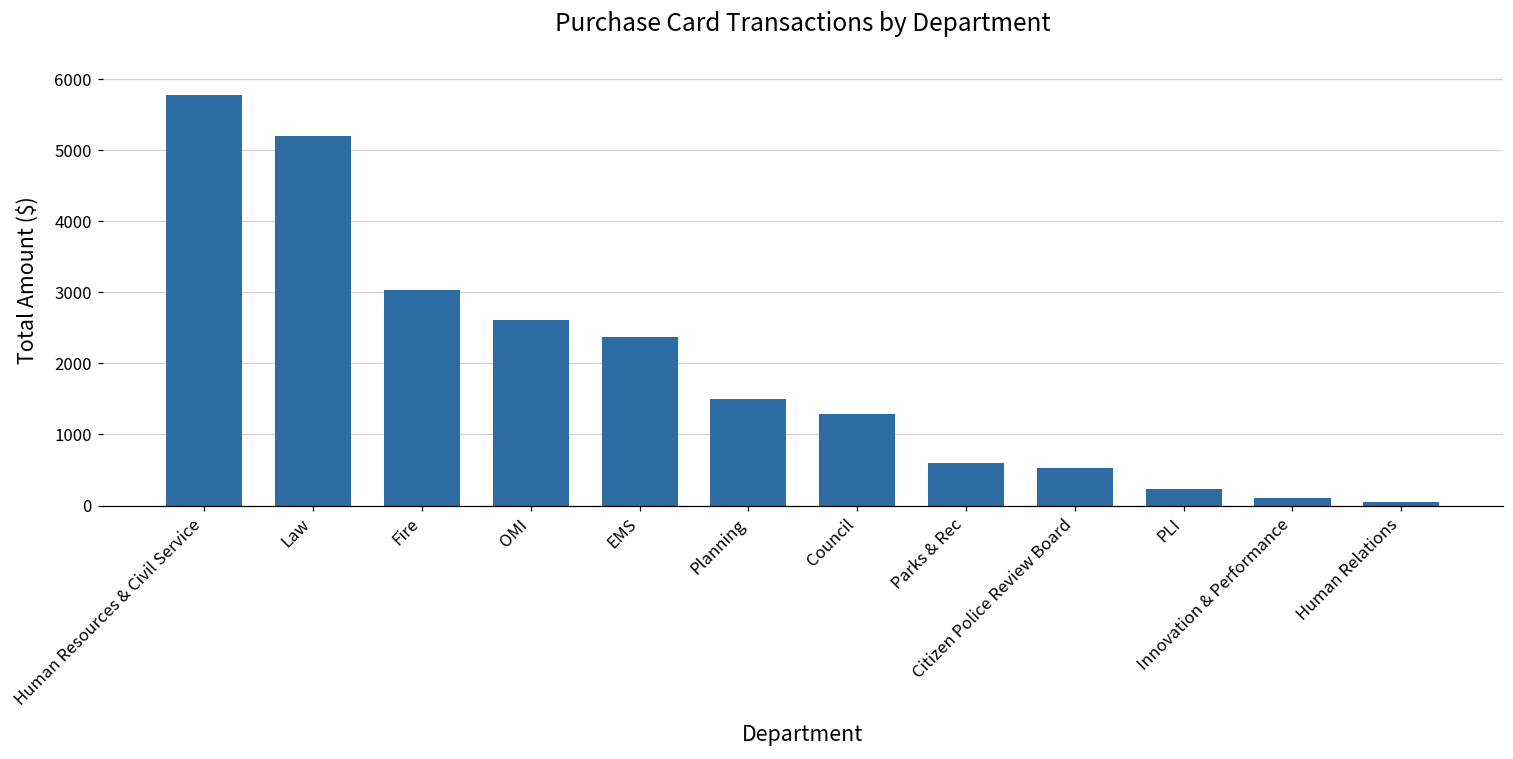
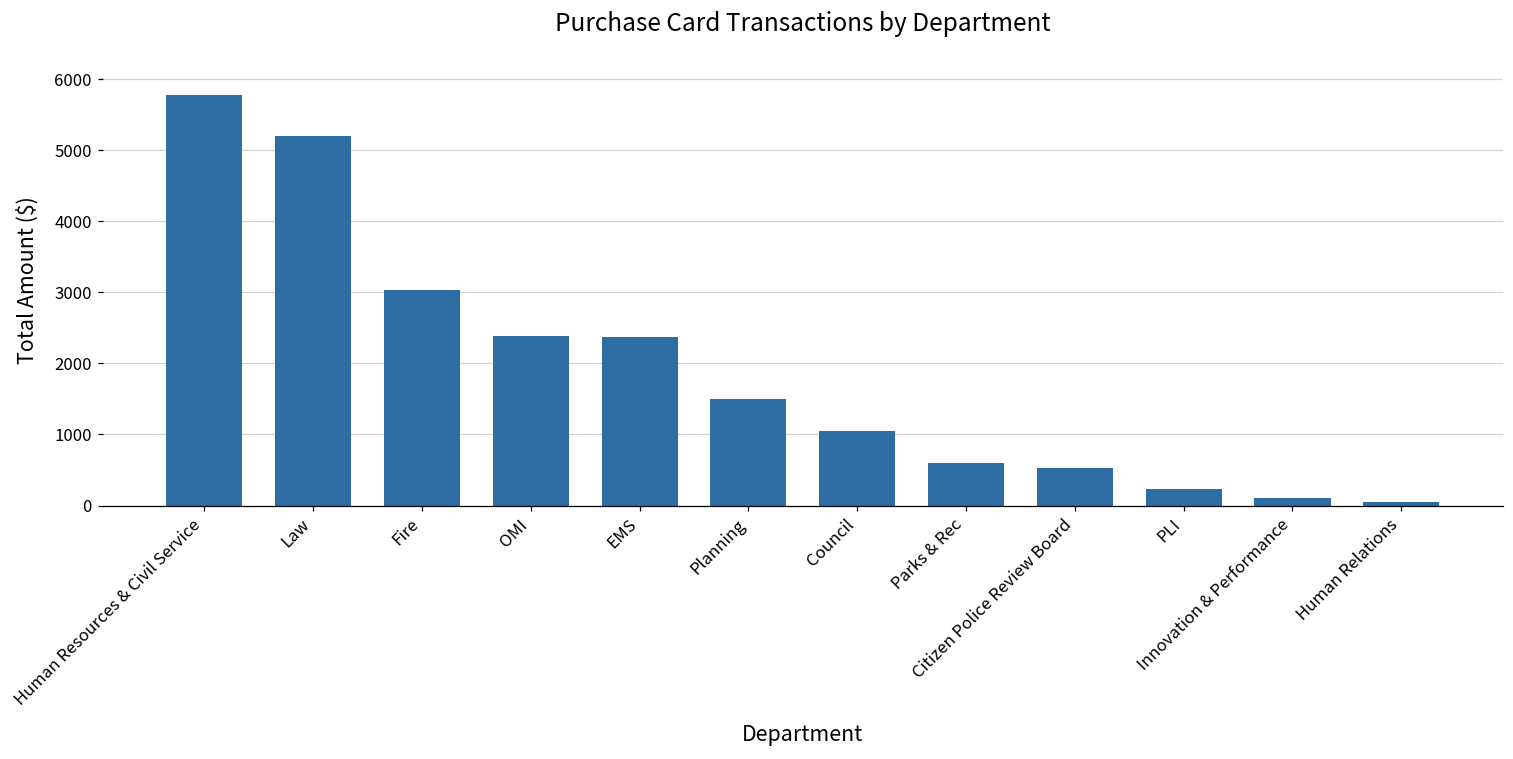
OMI: 2600 -> 2400
Council: 1300 -> 1100
